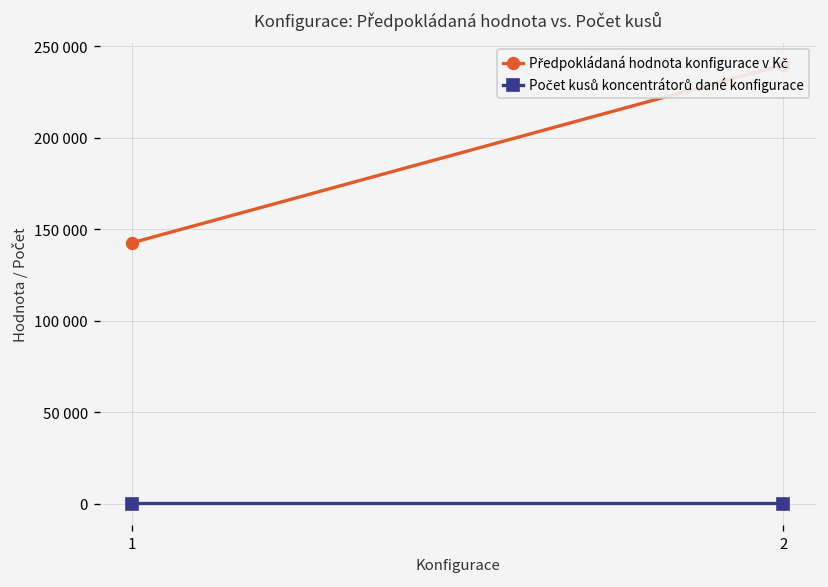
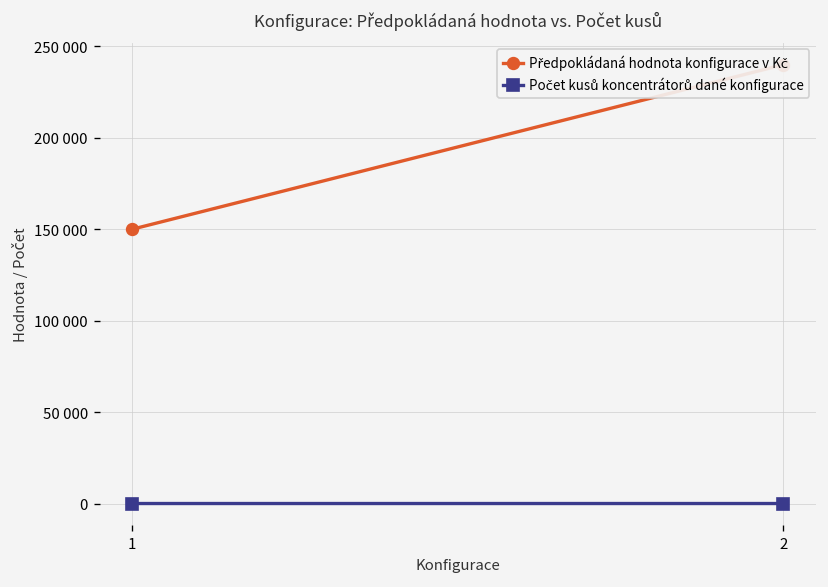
Předpokládaná hodnota konfigurace v Kč, 1: 143000 -> 150000
